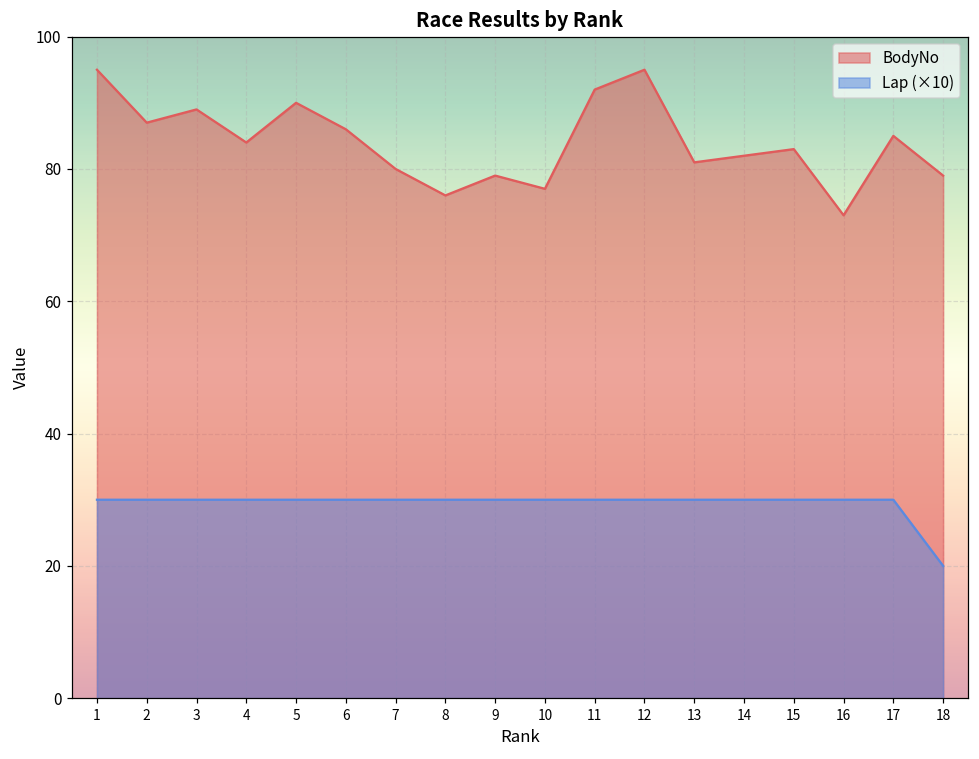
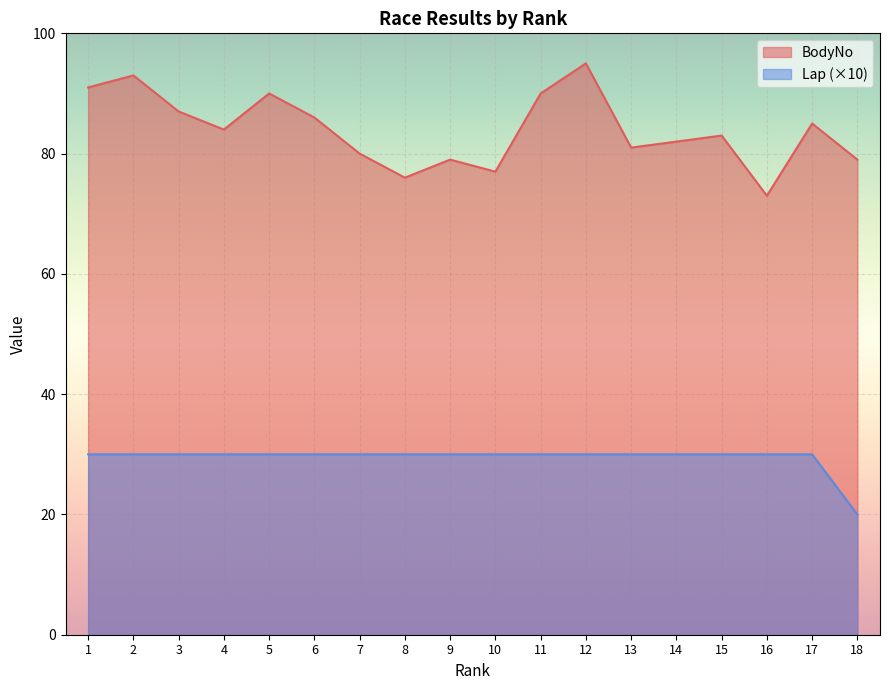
BodyNo, 1: 95 -> 91
BodyNo, 2: 87 -> 93
BodyNo, 3: 89 -> 87
BodyNo, 11: 92 -> 90
